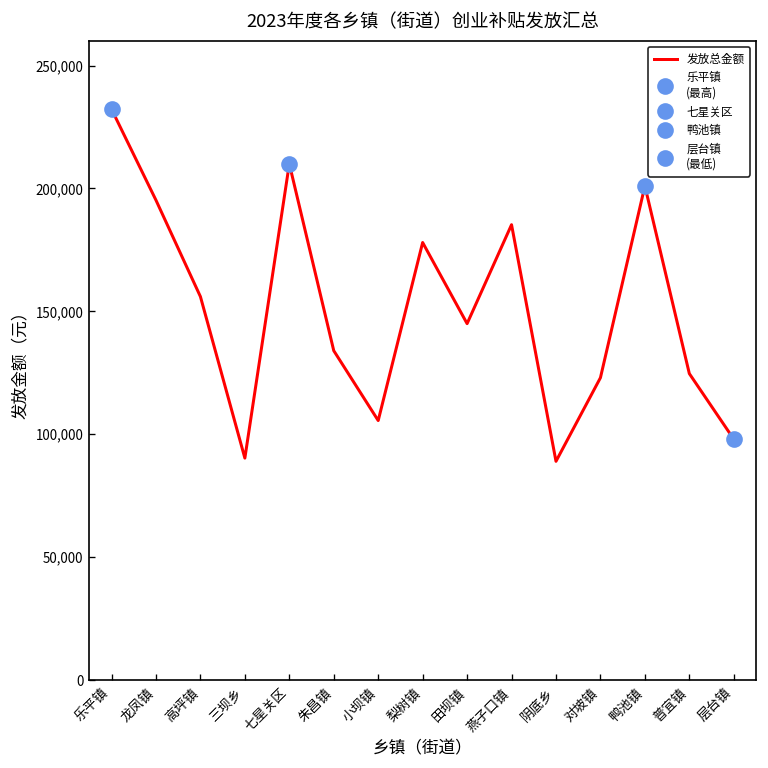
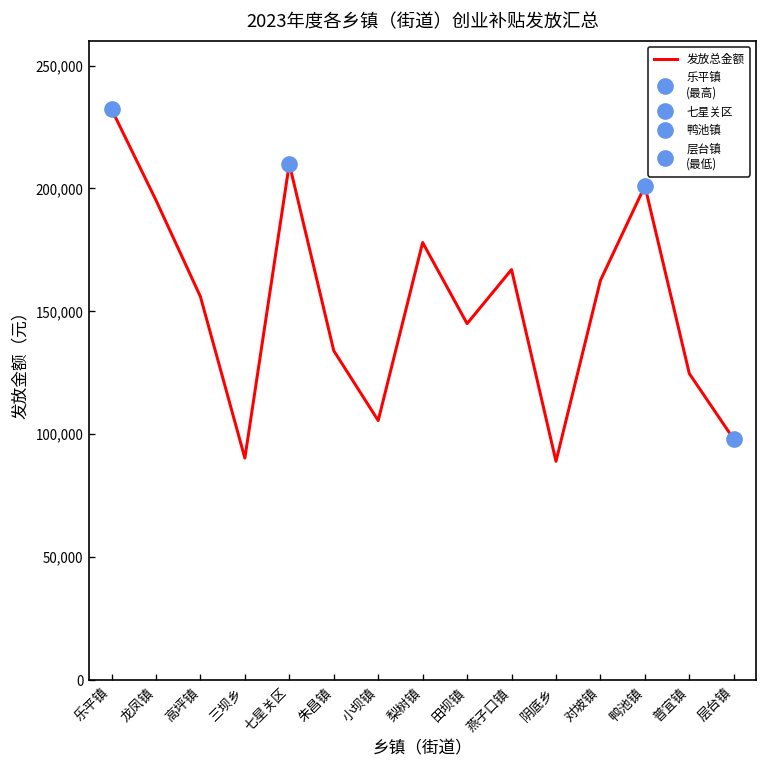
发放总金额, 燕子口镇: 185,000 -> 167,000
发放总金额, 对坡镇: 123,000 -> 163,000
